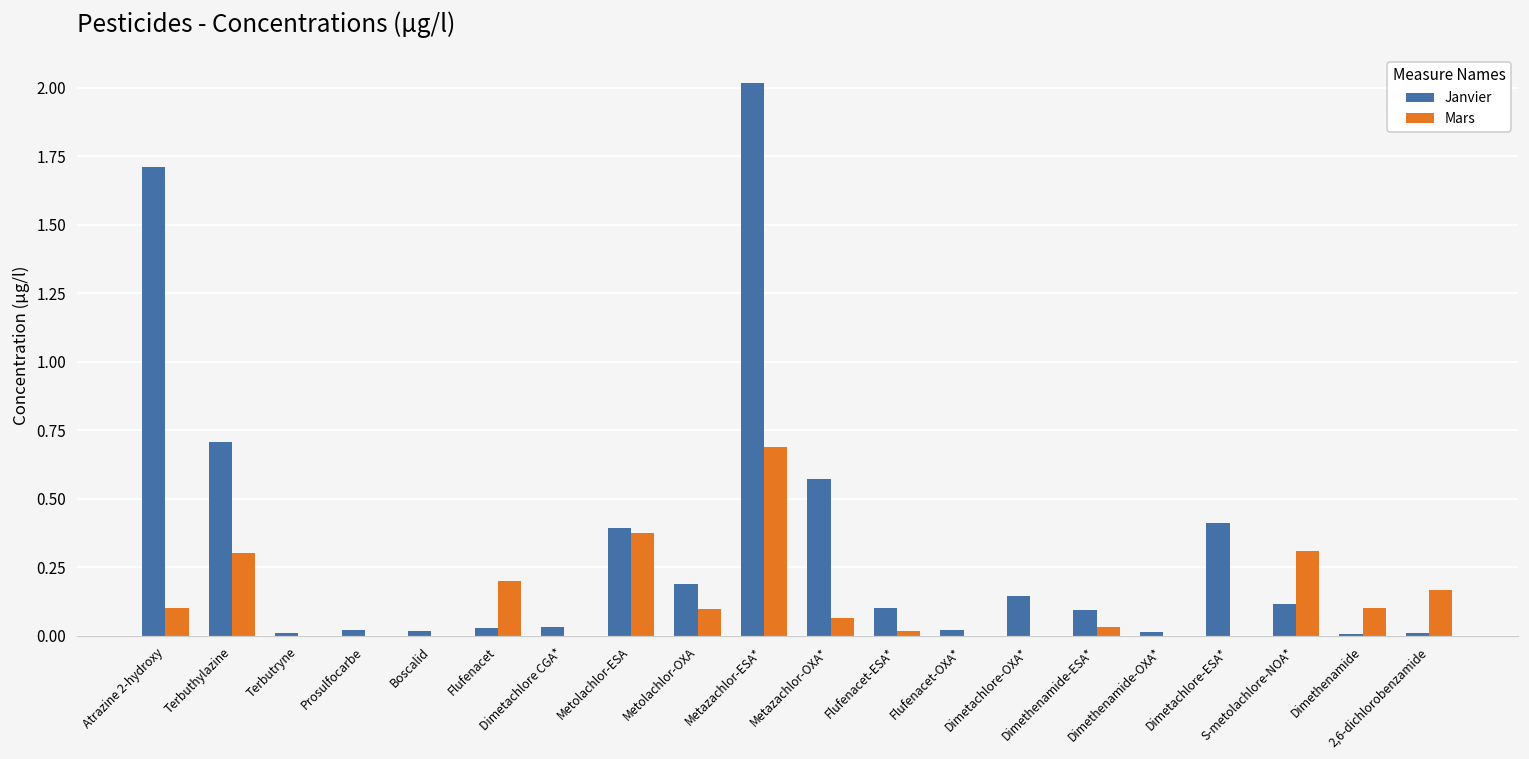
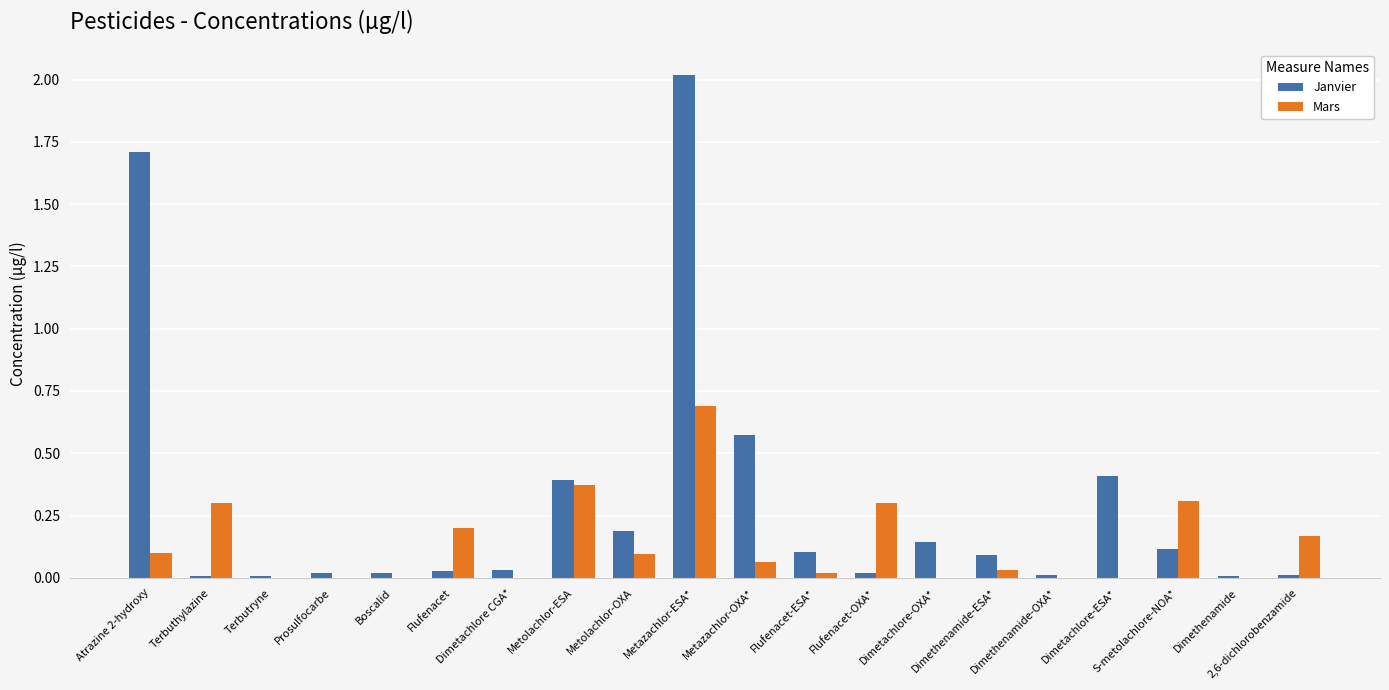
Janvier, Terbuthylazine: 0.71 -> 0.01
Mars, Flufenacet-OXA*: 0.0 -> 0.3
Mars, Dimethenamide: 0.1 -> 0.0
